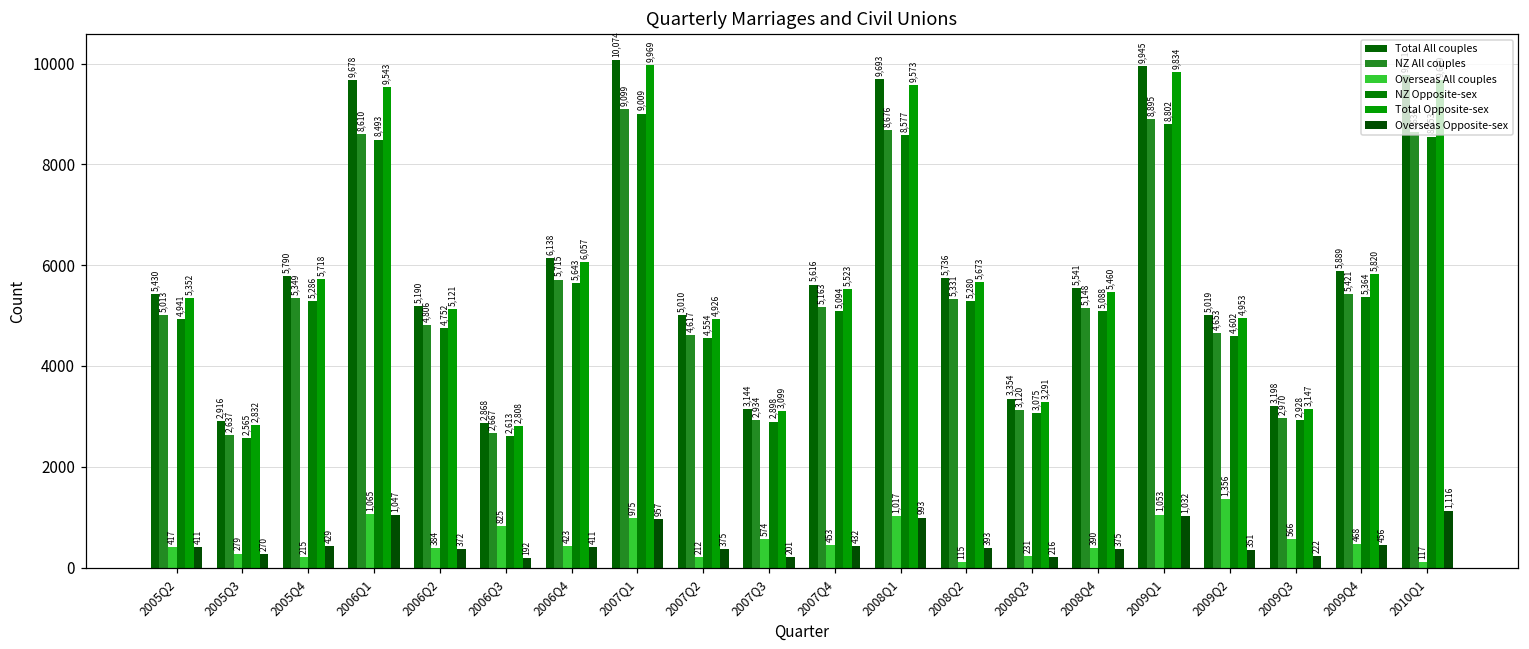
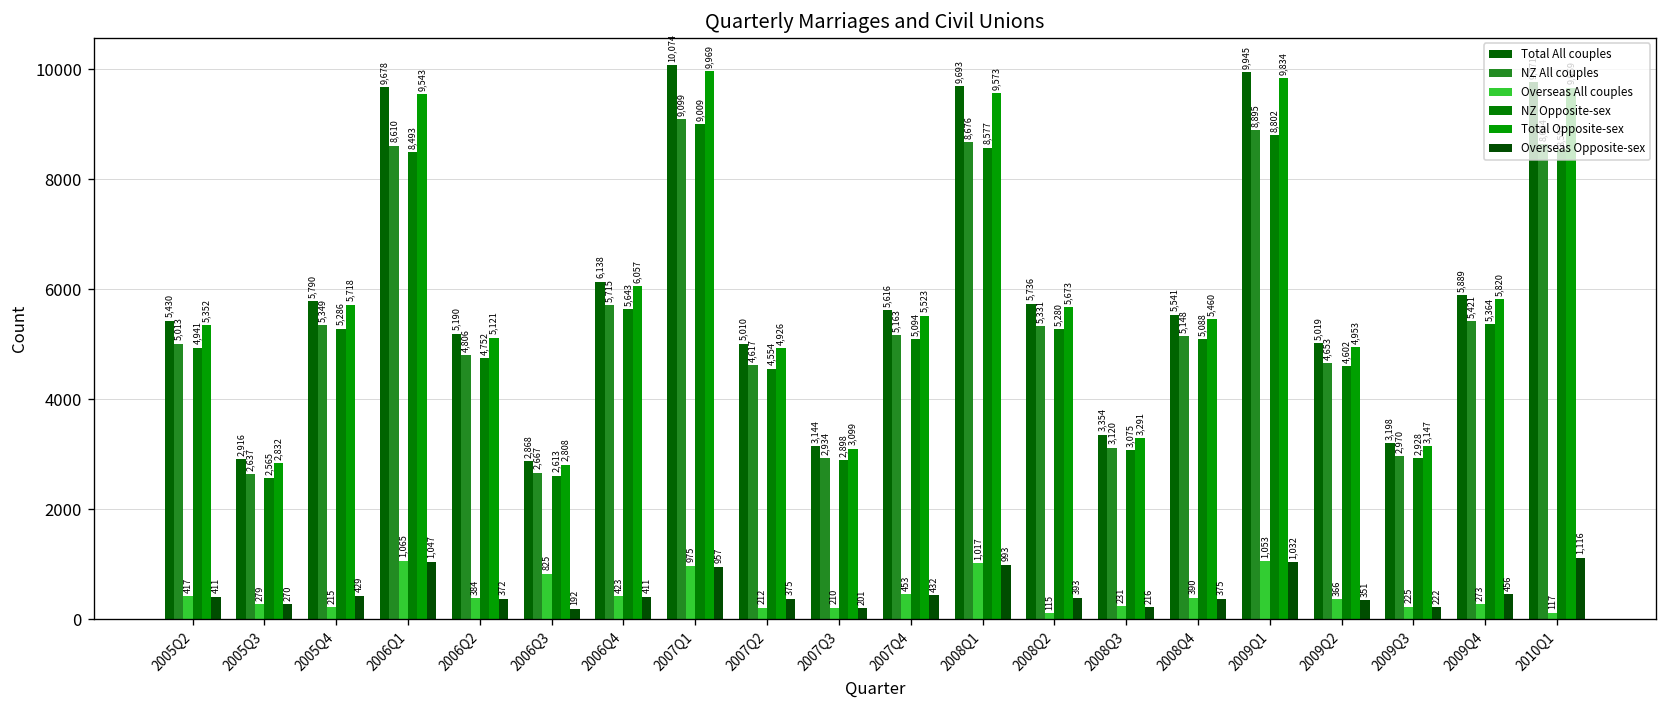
Overseas All couples, 2007Q3: 574 -> 210
Overseas All couples, 2009Q2: 1,356 -> 366
Overseas All couples, 2009Q3: 566 -> 225
Overseas All couples, 2009Q4: 468 -> 273
